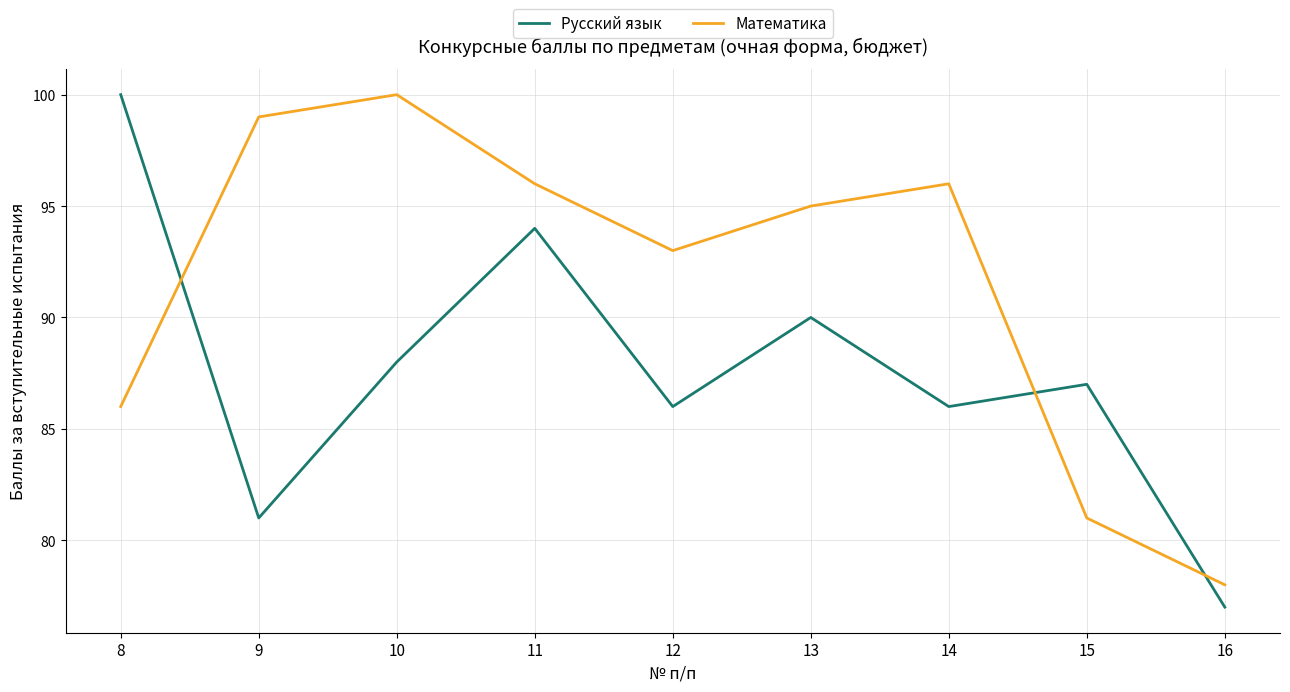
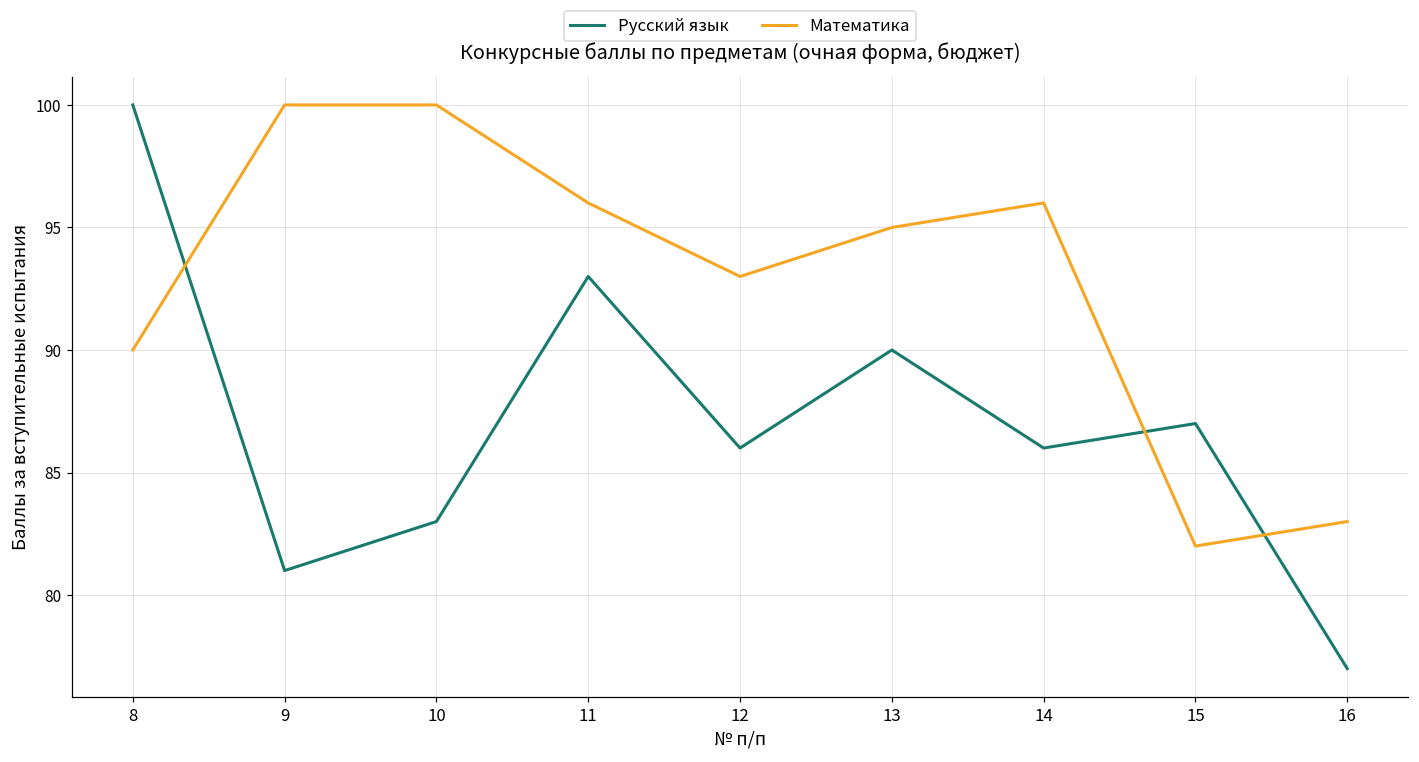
Математика, 8: 86 -> 90
Математика, 9: 99 -> 100
Русский язык, 10: 88 -> 83
Русский язык, 11: 94 -> 93
Математика, 15: 81 -> 82
Математика, 16: 78 -> 83
